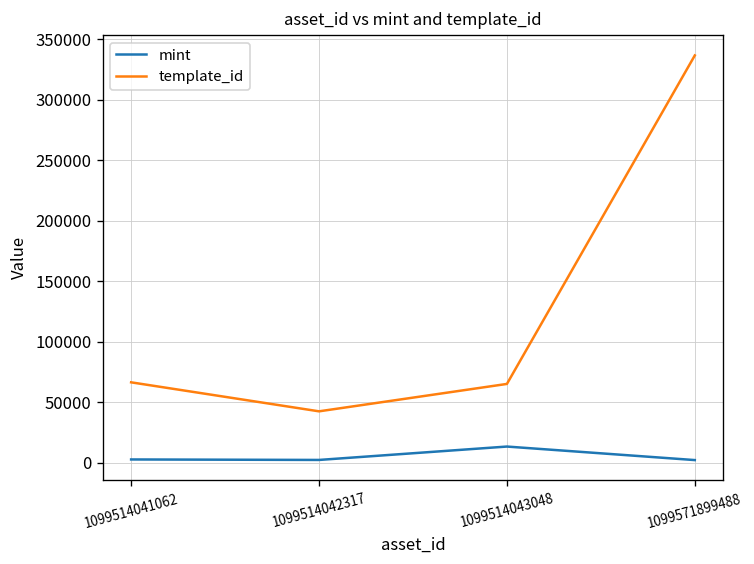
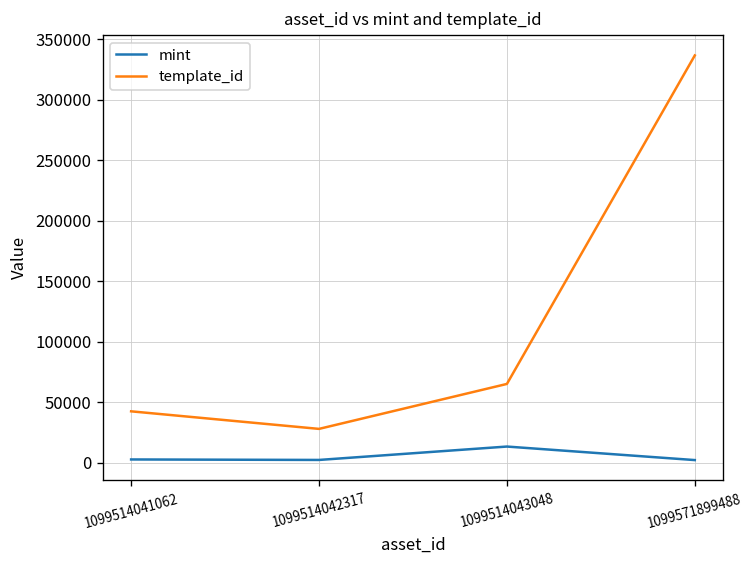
template_id, 1099514041062: 66000 -> 42000
template_id, 1099514042317: 42000 -> 28000
